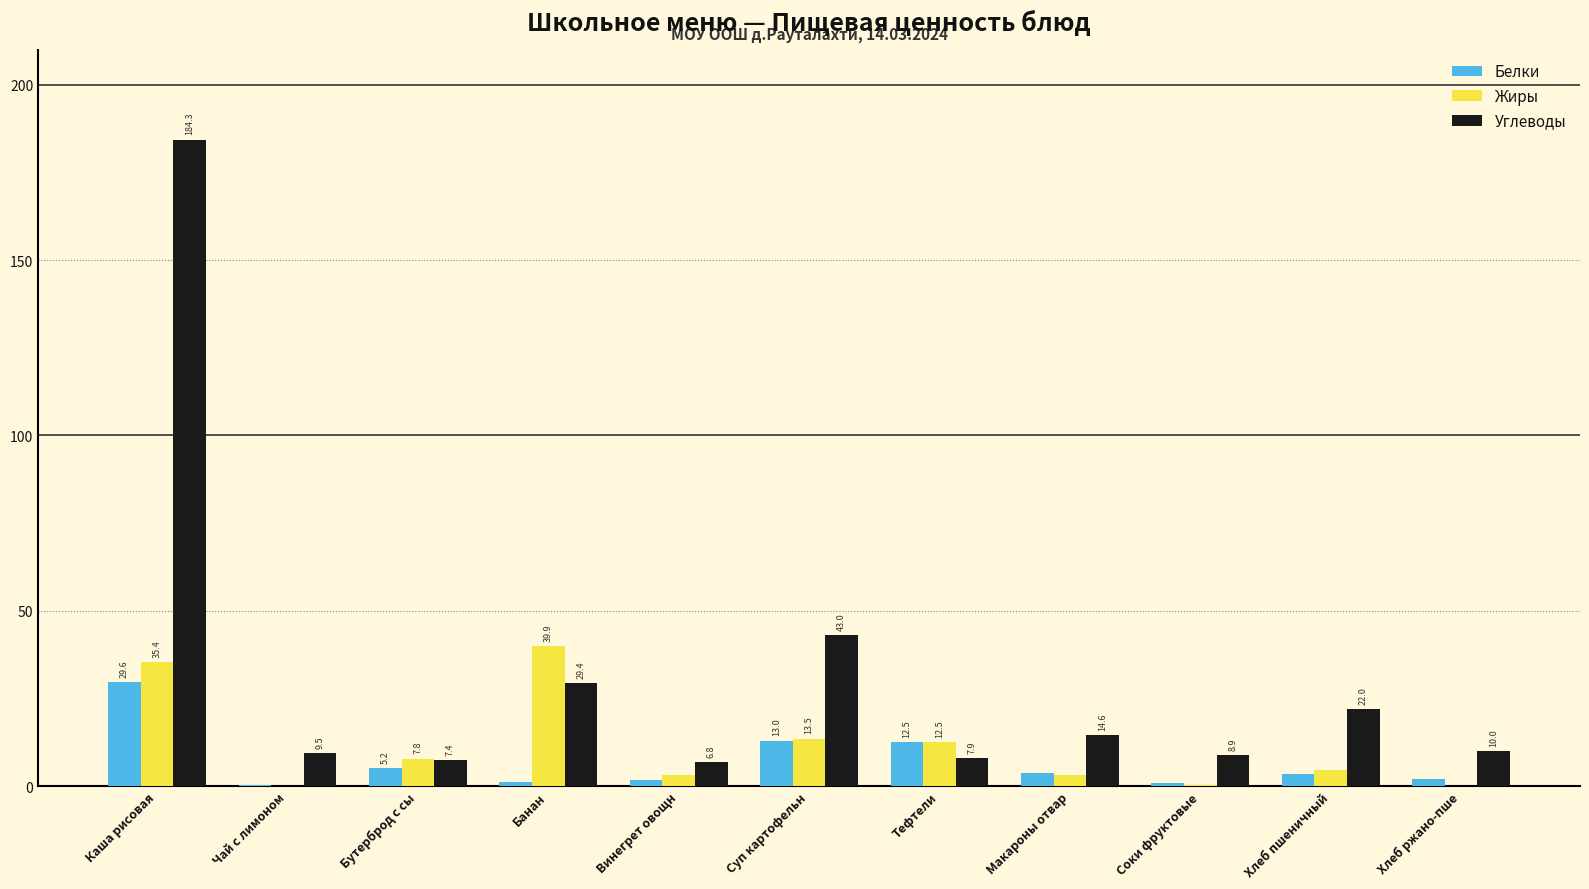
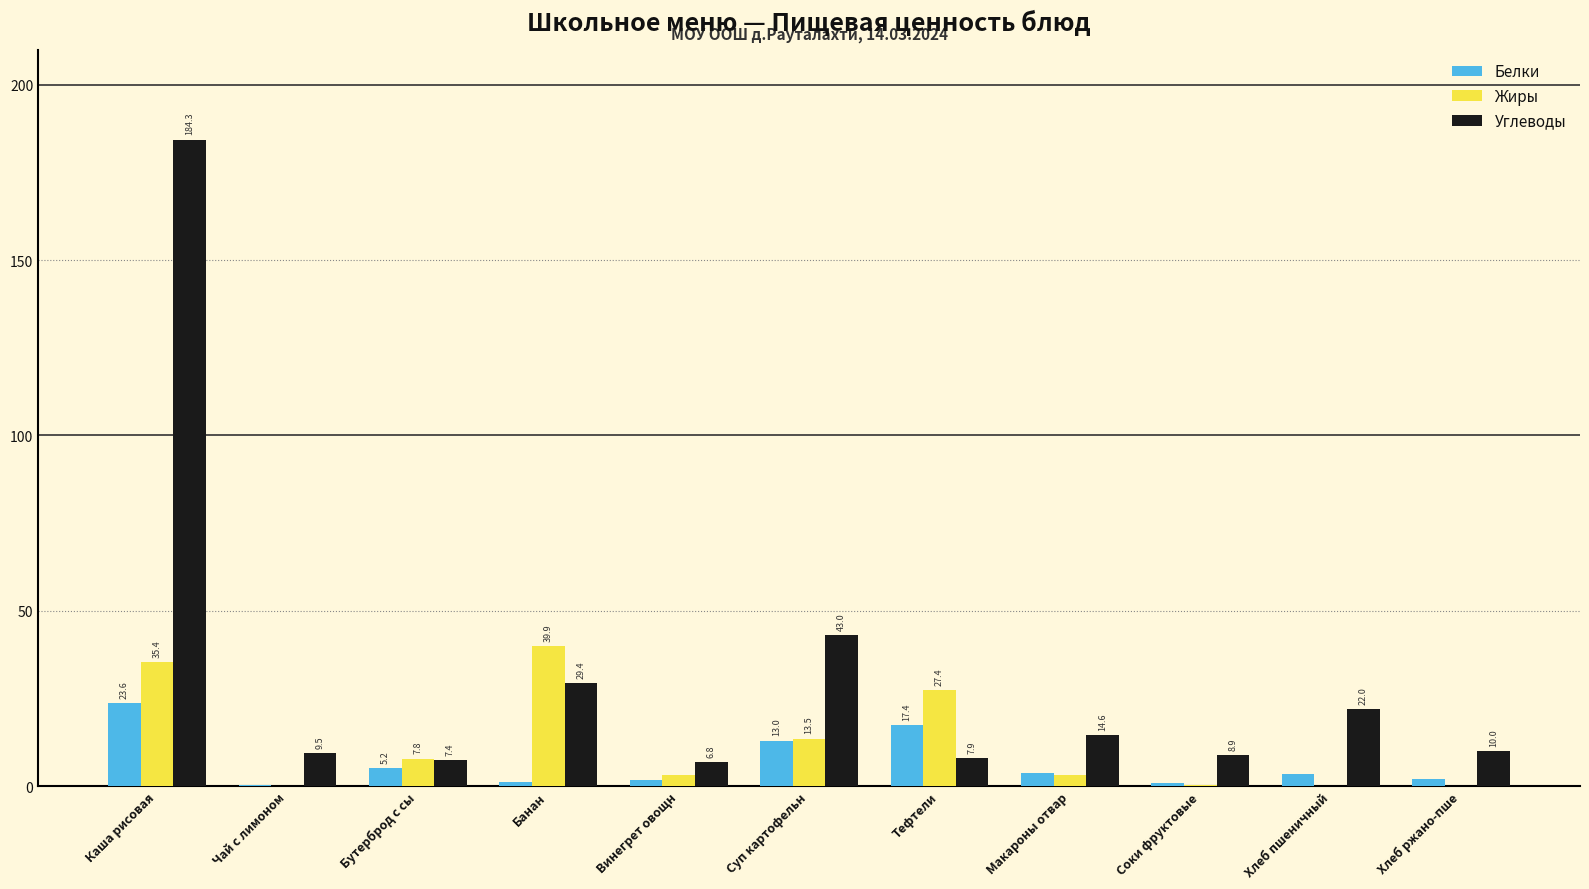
Белки, Каша рисовая: 29.6 -> 23.6
Белки, Тефтели: 12.5 -> 17.4
Жиры, Тефтели: 12.5 -> 27.4
Жиры, Хлеб пшеничный: 5 -> 0
